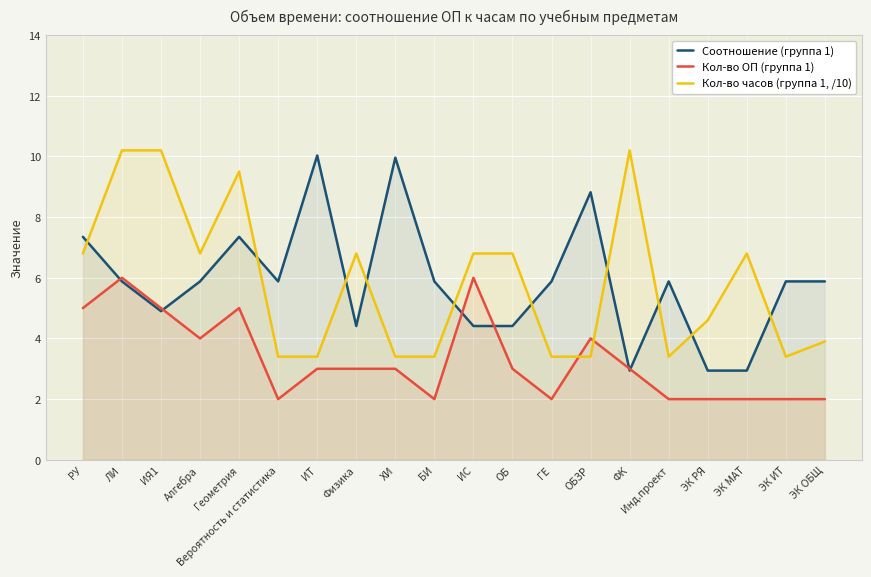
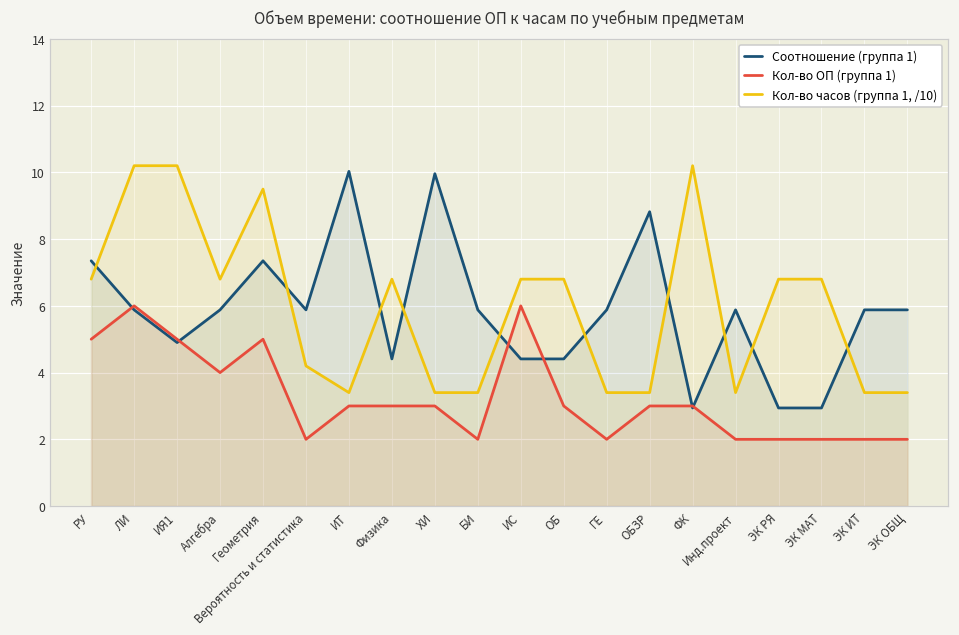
Кол-во часов (группа 1, /10), Вероятность и статистика: 3.4 -> 4.2
Кол-во ОП (группа 1), ОБЗР: 4 -> 3
Кол-во часов (группа 1, /10), ЭК РЯ: 4.6 -> 6.8
Кол-во часов (группа 1, /10), ЭК ОБЩ: 3.9 -> 3.4
